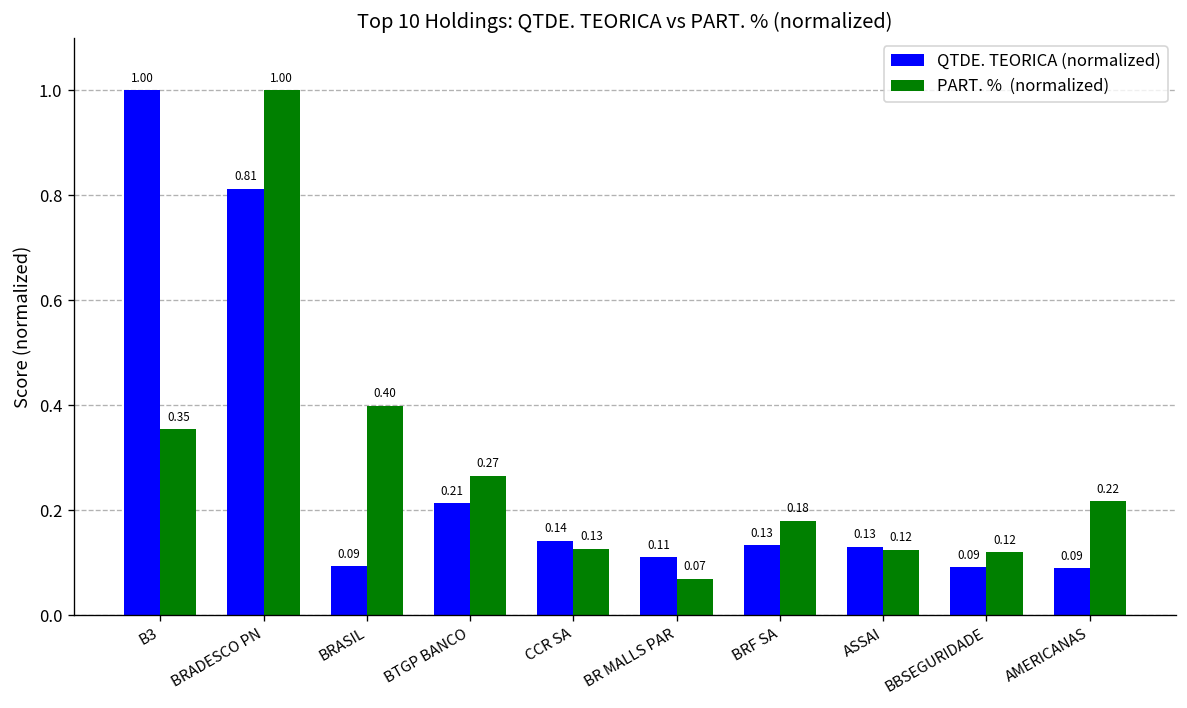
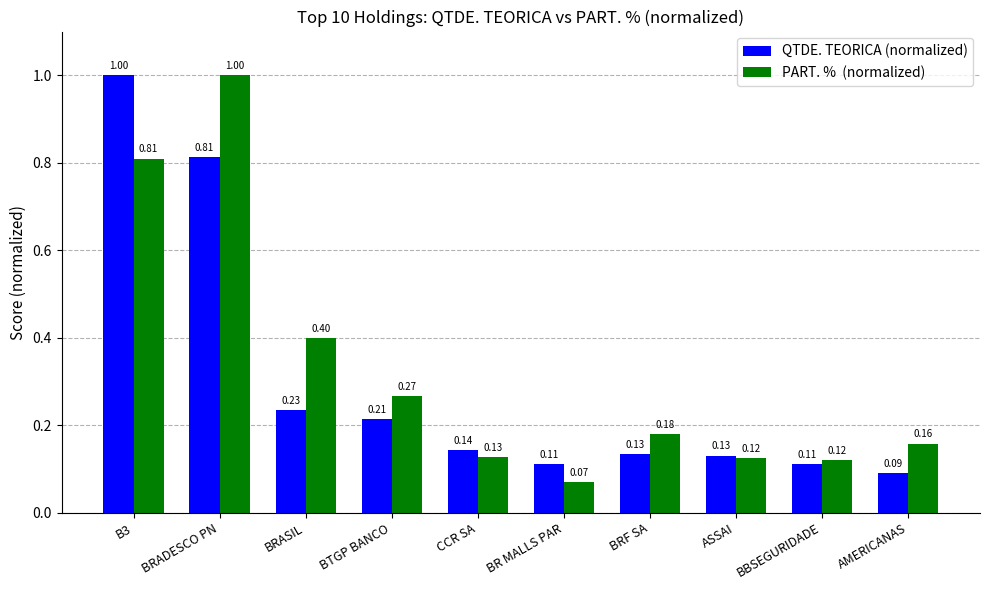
PART. % (normalized), B3: 0.35 -> 0.81
QTDE. TEORICA (normalized), BRASIL: 0.09 -> 0.23
QTDE. TEORICA (normalized), BBSEGURIDADE: 0.09 -> 0.11
PART. % (normalized), AMERICANAS: 0.22 -> 0.16
